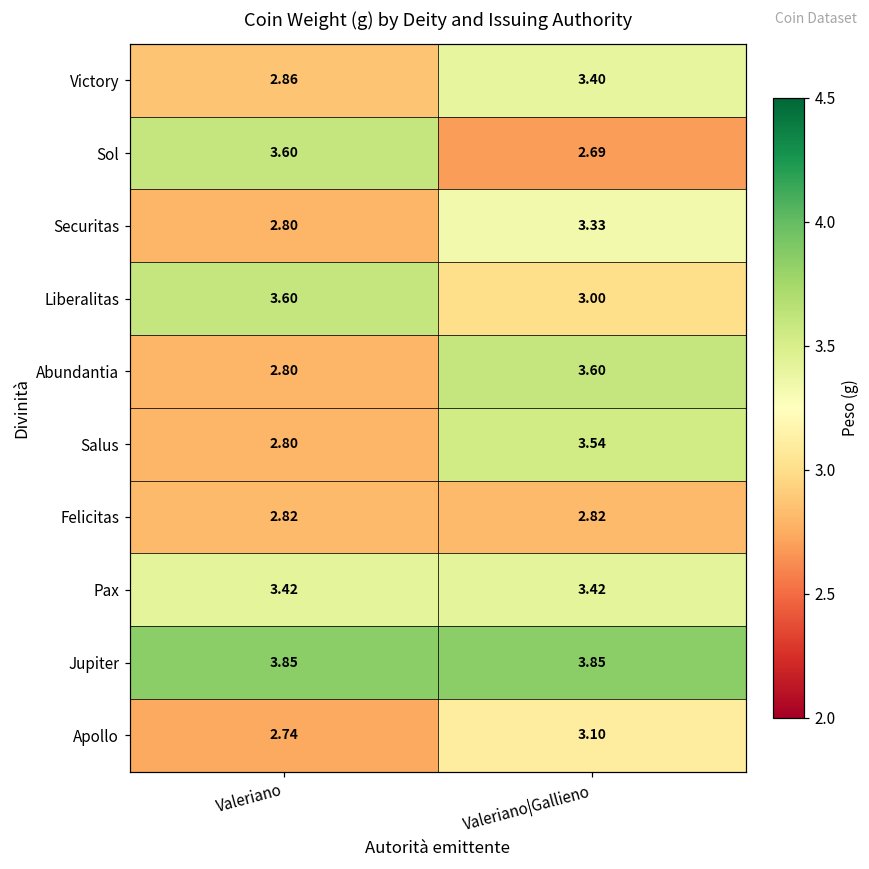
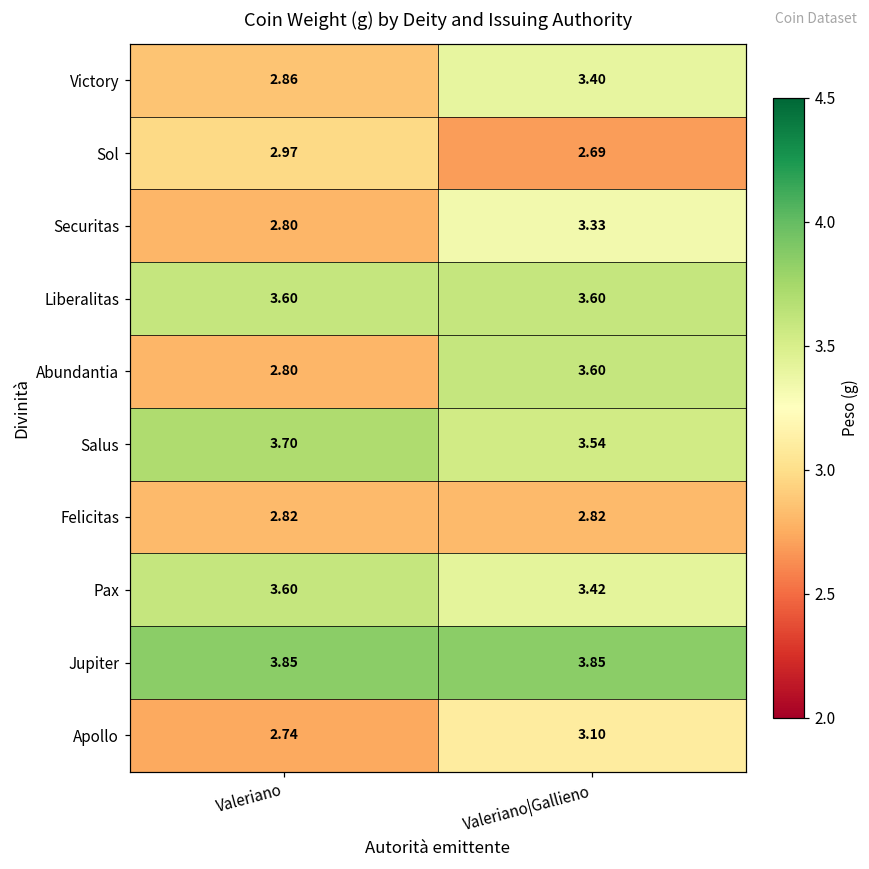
Sol, Valeriano: 3.60 -> 2.97
Liberalitas, Valeriano|Gallieno: 3.00 -> 3.60
Salus, Valeriano: 2.80 -> 3.70
Pax, Valeriano: 3.42 -> 3.60
